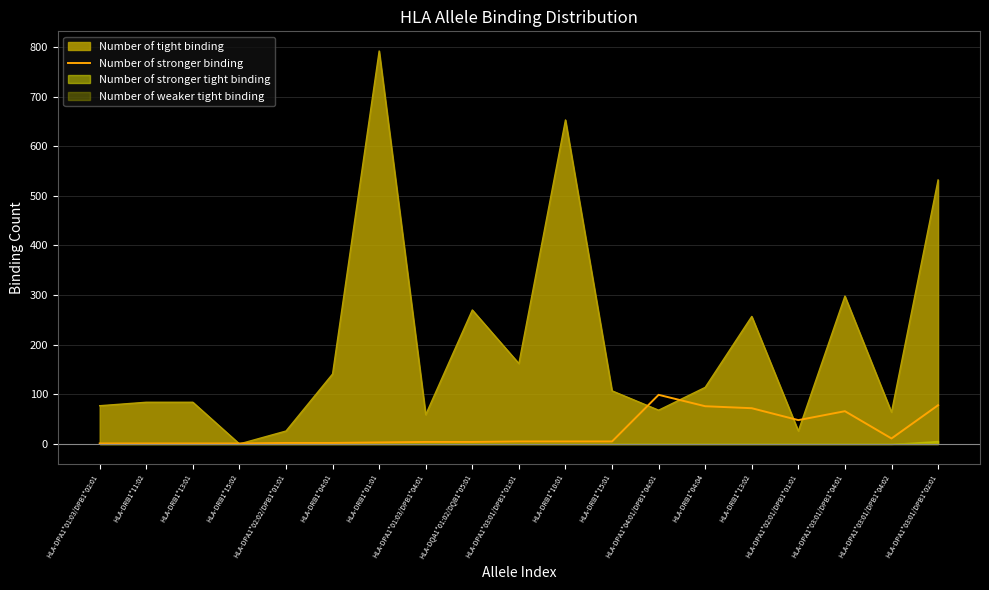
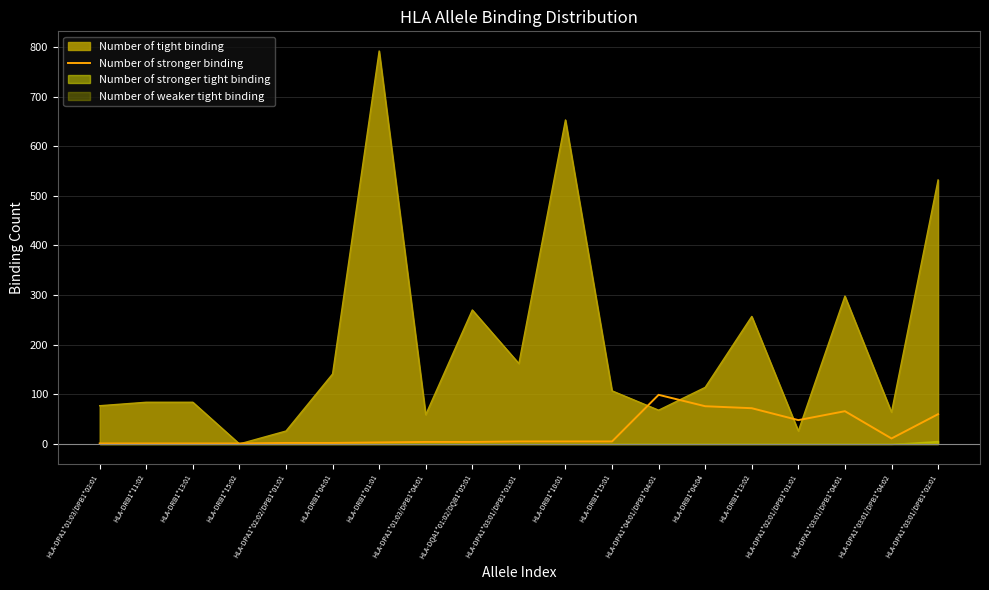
Number of stronger binding, HLA-DPA1*03:01/DPB1*02:01: 80 -> 60
